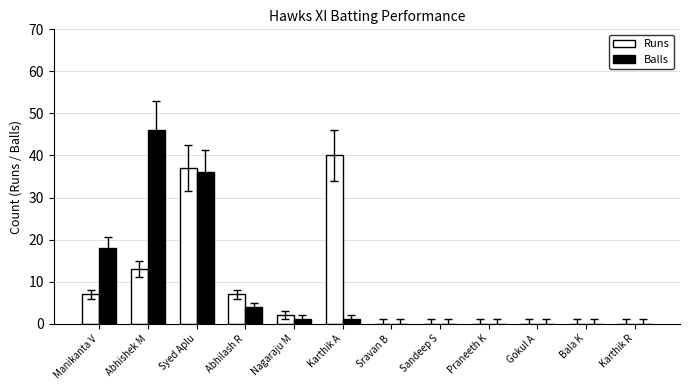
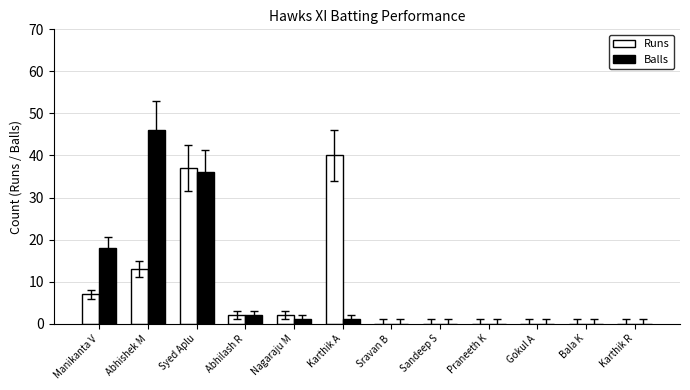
Runs, Abhilash R: 7 -> 2
Balls, Abhilash R: 4 -> 2
